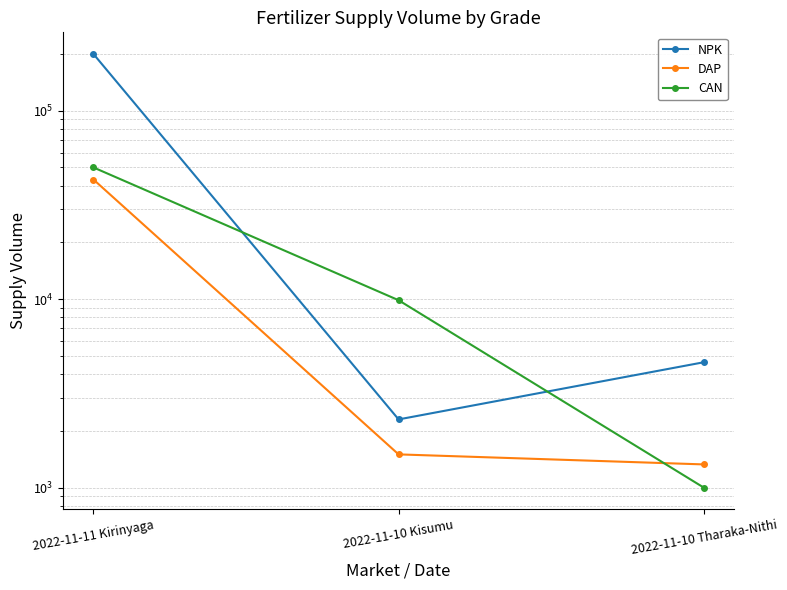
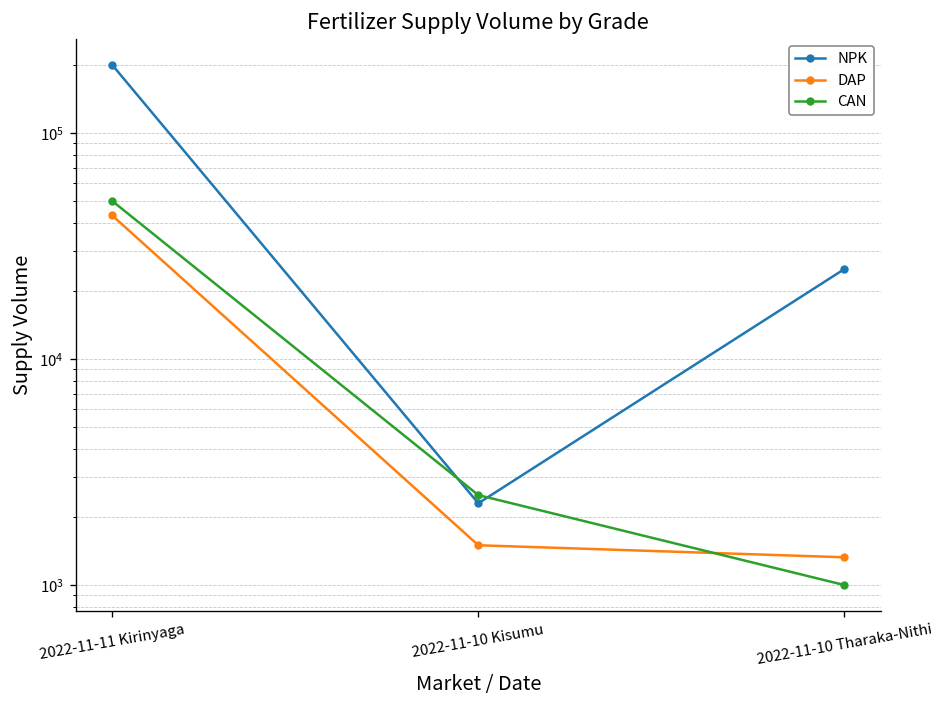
CAN, 2022-11-10 Kisumu: 10000 -> 2500
NPK, 2022-11-10 Tharaka-Nithi: 4600 -> 25000
